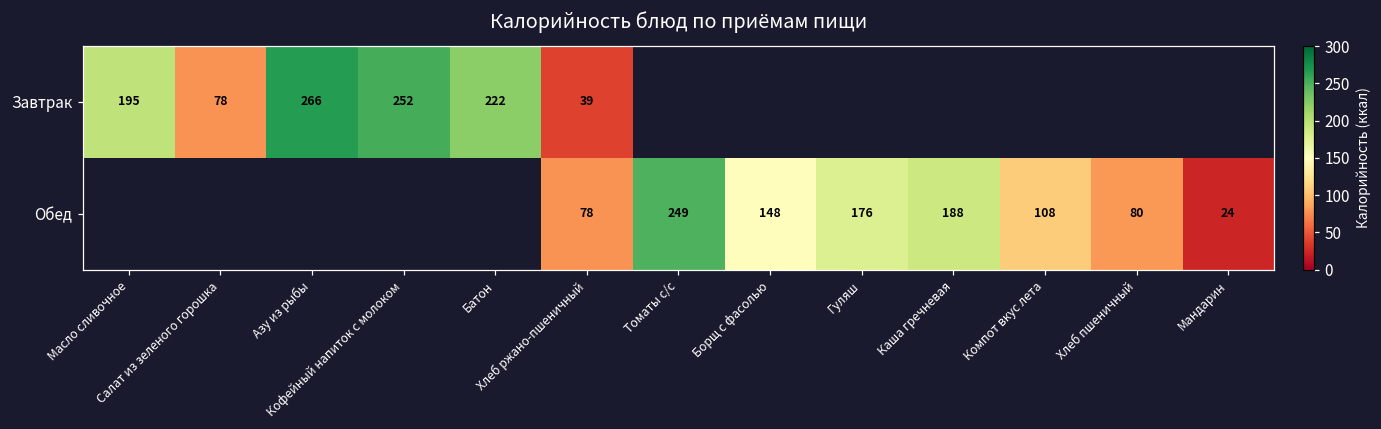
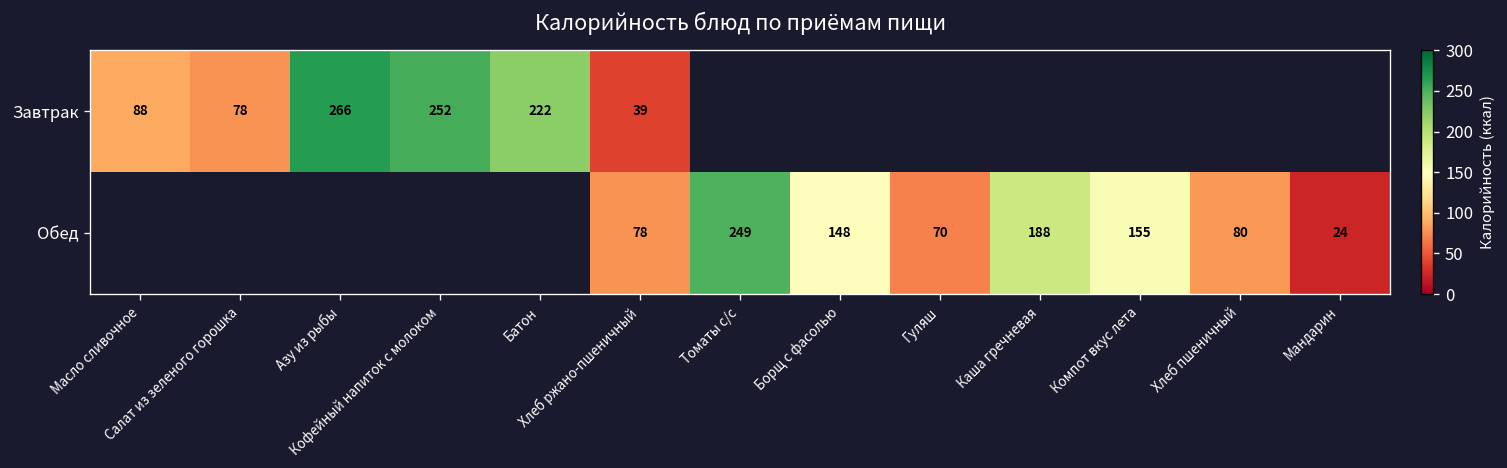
Завтрак, Масло сливочное: 195 -> 88
Обед, Гуляш: 176 -> 70
Обед, Компот вкус лета: 108 -> 155
